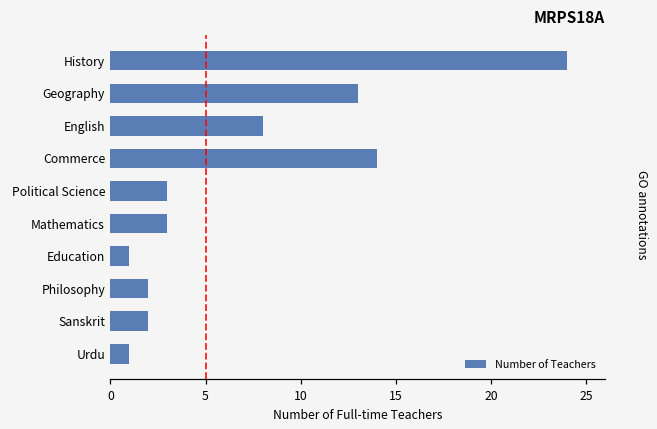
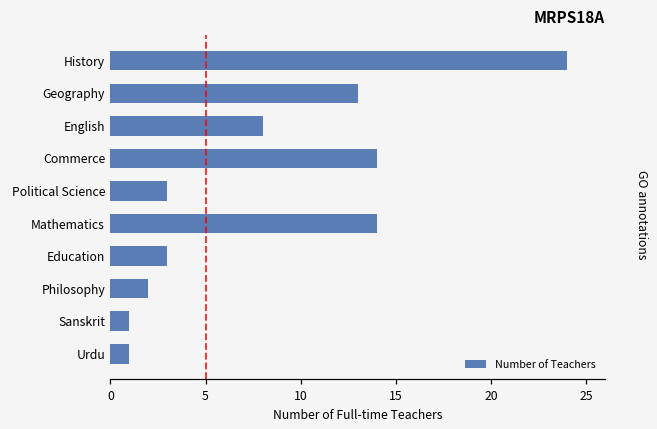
Mathematics: 3 -> 14
Education: 1 -> 3
Sanskrit: 2 -> 1
